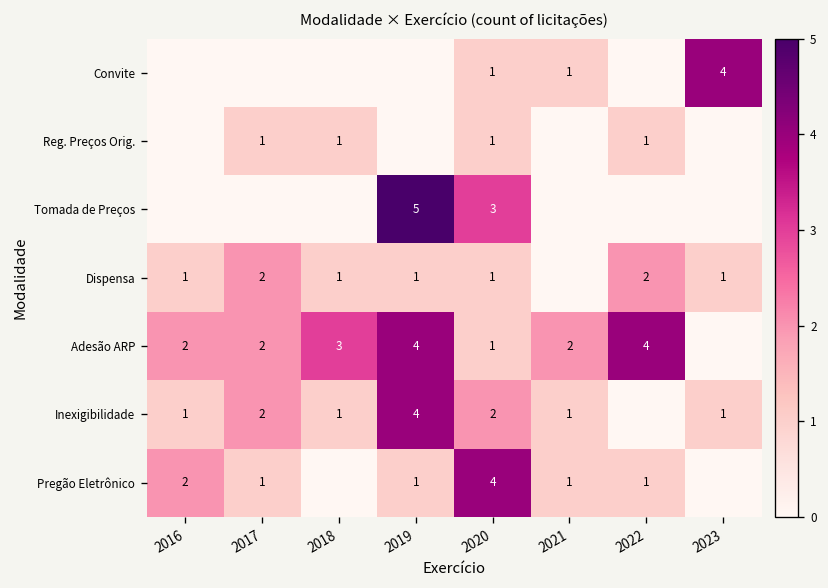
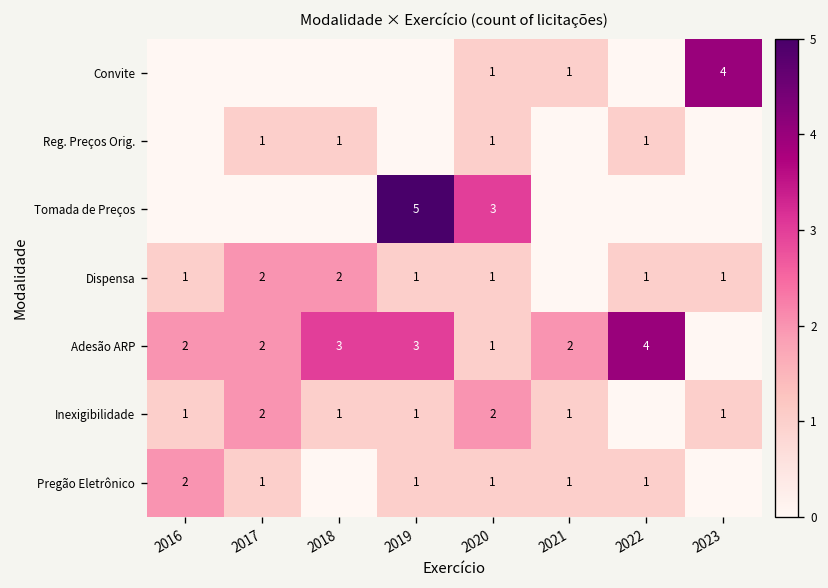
Dispensa, 2018: 1 -> 2
Dispensa, 2022: 2 -> 1
Adesão ARP, 2019: 4 -> 3
Inexigibilidade, 2019: 4 -> 1
Pregão Eletrônico, 2020: 4 -> 1
